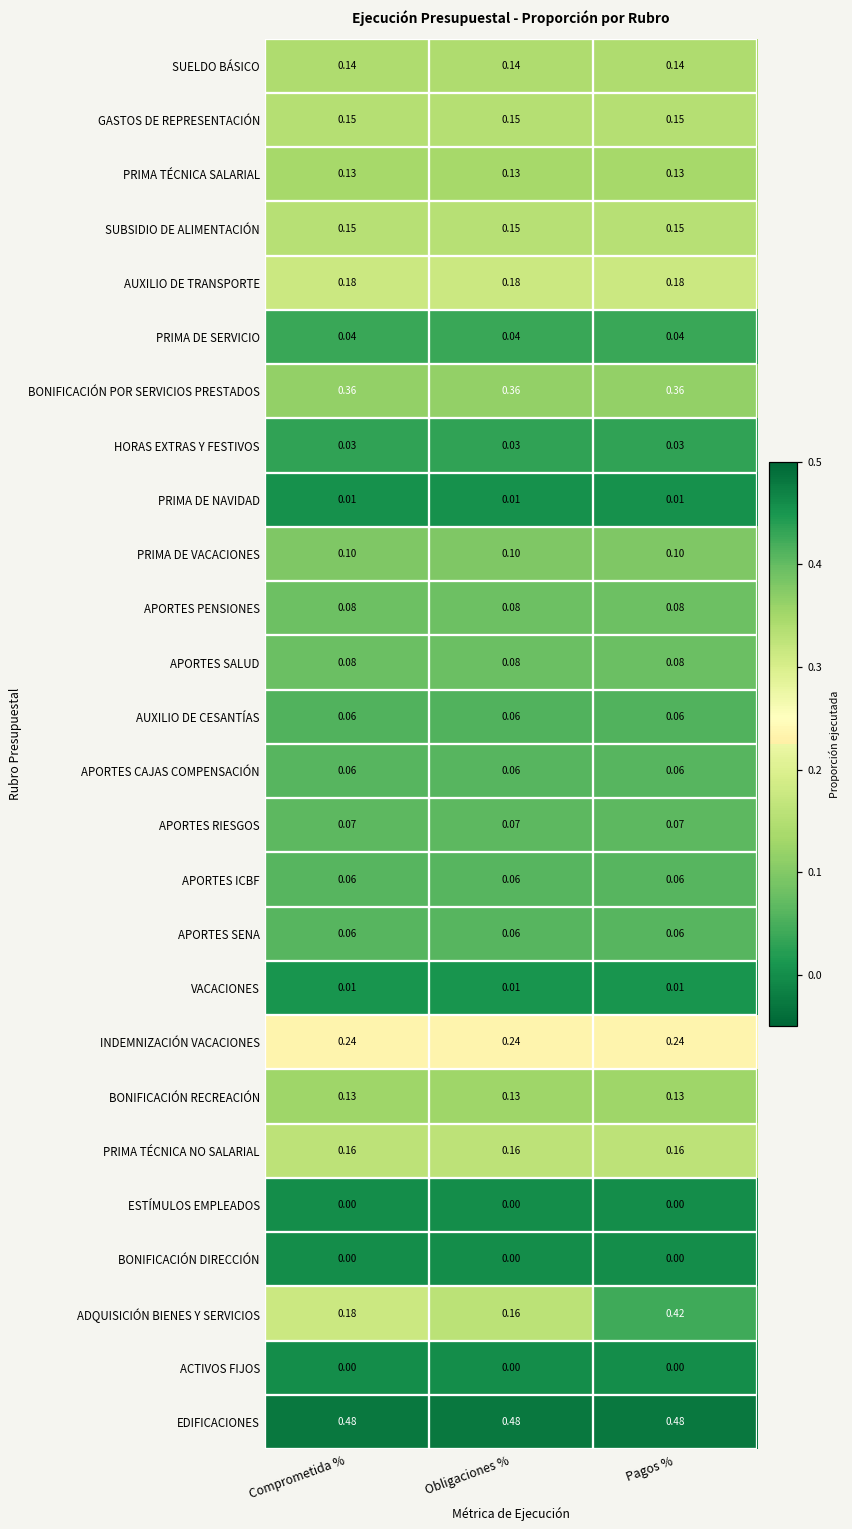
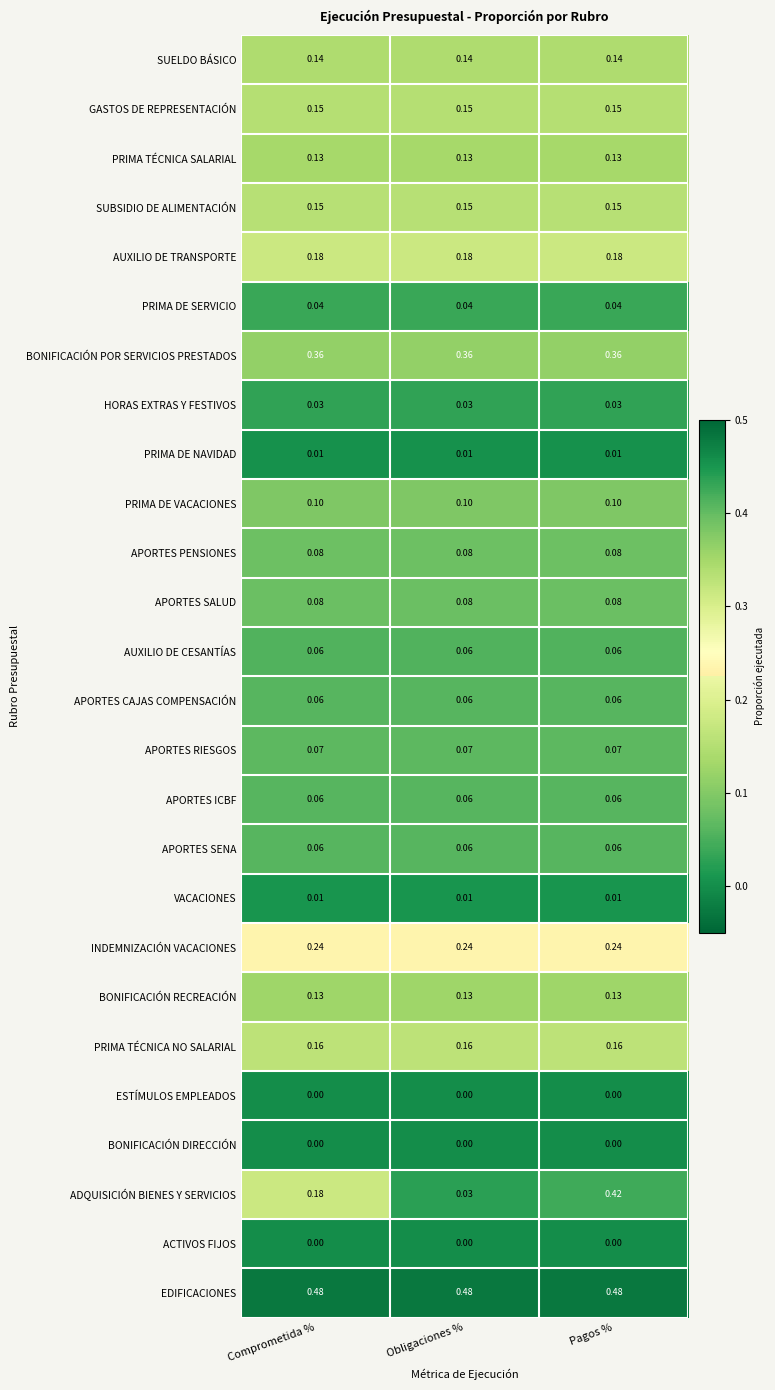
ADQUISICIÓN BIENES Y SERVICIOS, Obligaciones %: 0.16 -> 0.03
